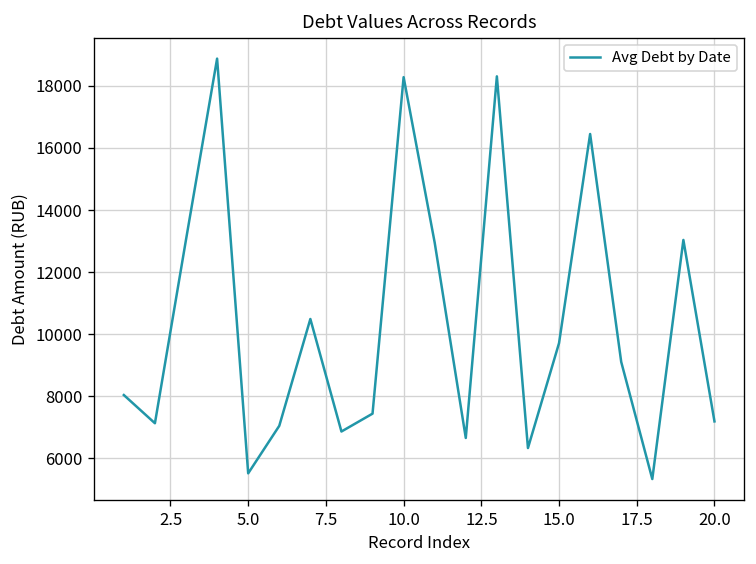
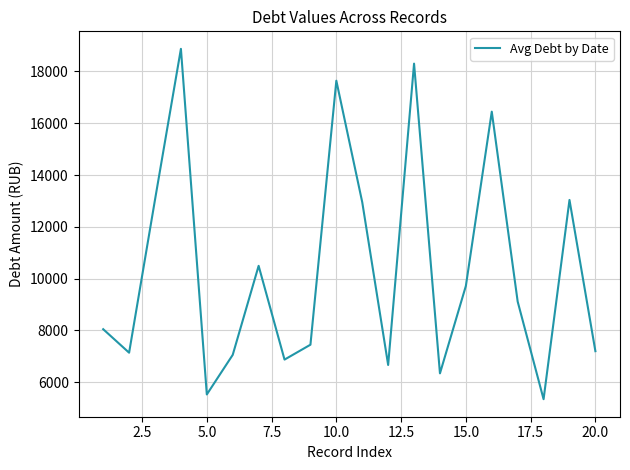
10.0: 18300 -> 17600
